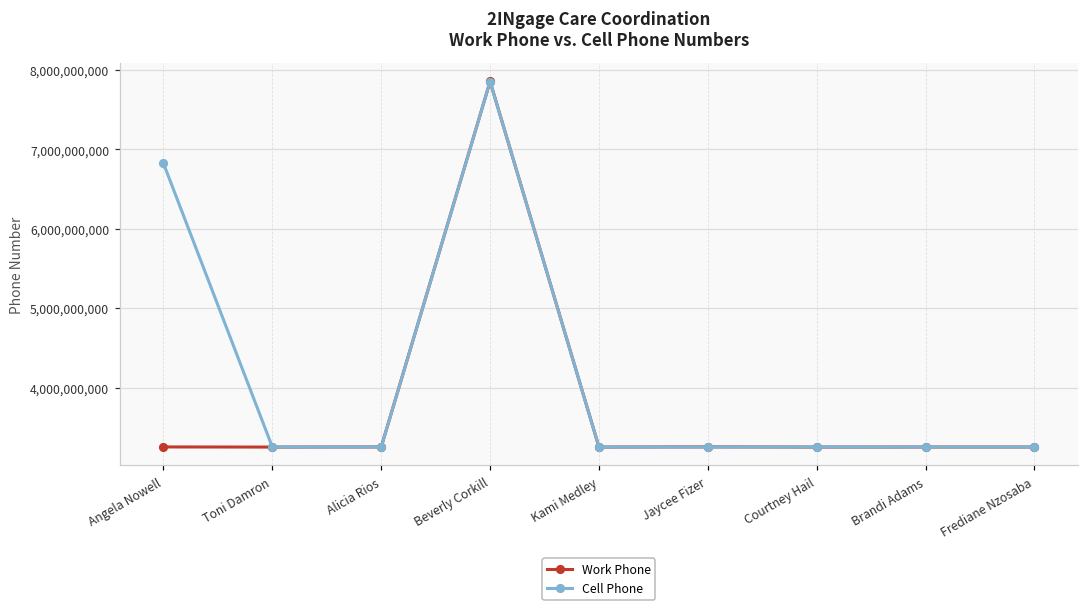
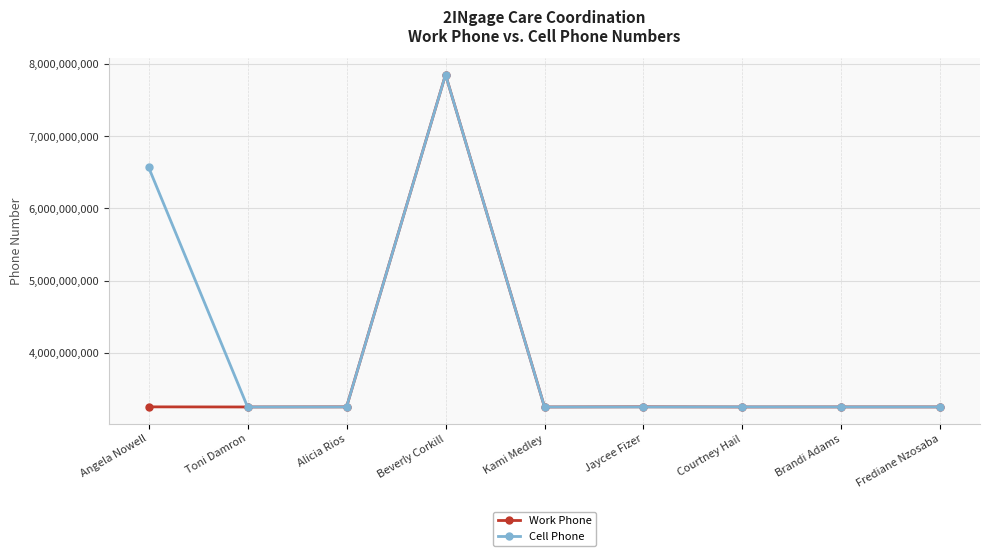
Cell Phone, Angela Nowell: 6,800,000,000 -> 6,600,000,000
